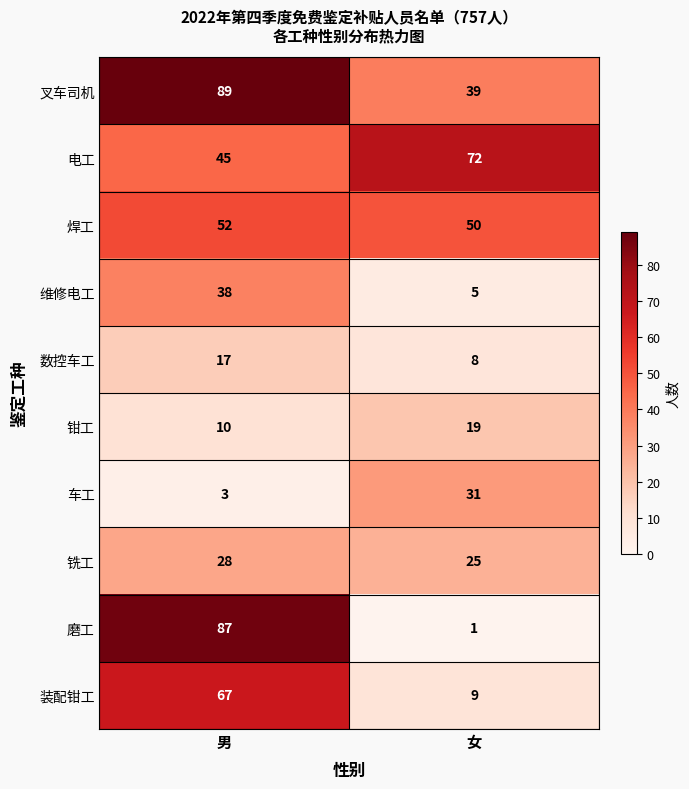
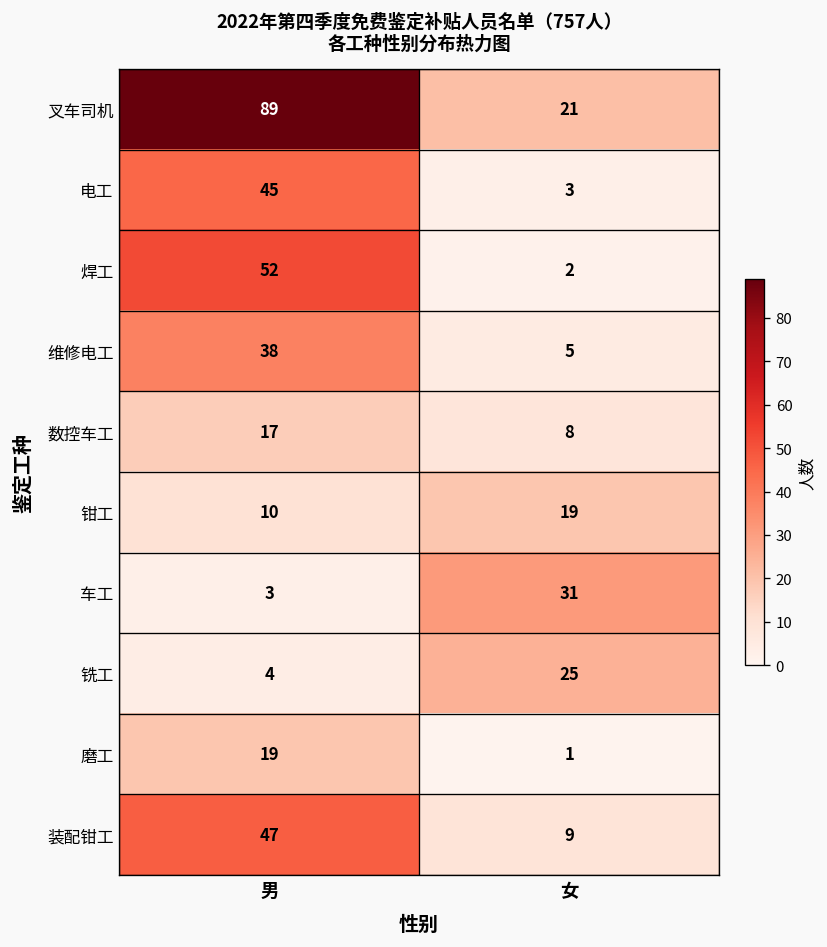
叉车司机, 女: 39 -> 21
电工, 女: 72 -> 3
焊工, 女: 50 -> 2
铣工, 男: 28 -> 4
磨工, 男: 87 -> 19
装配钳工, 男: 67 -> 47
